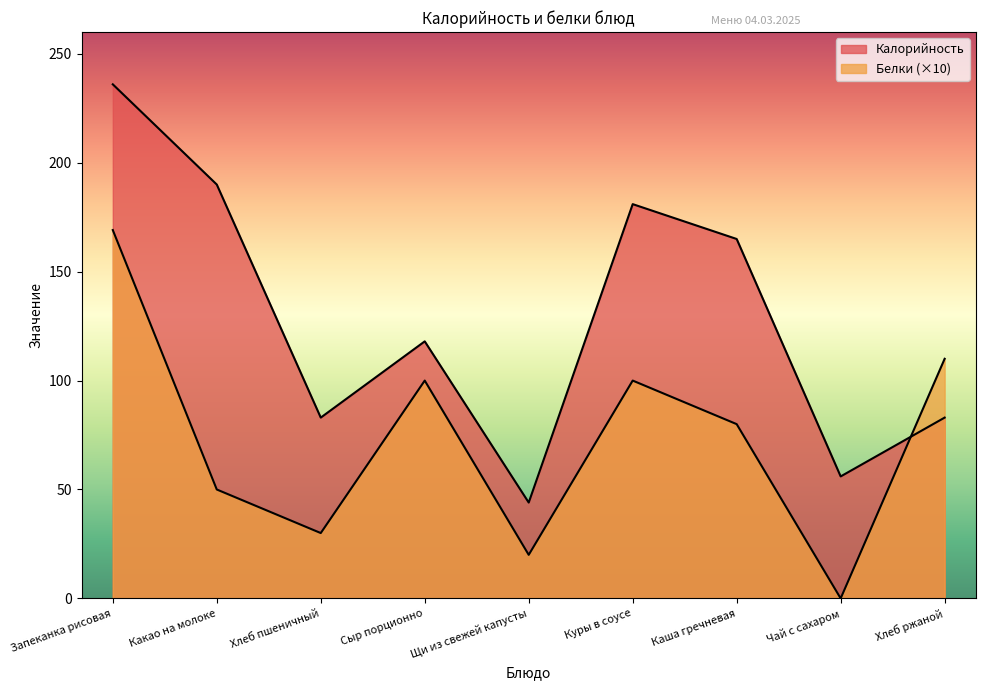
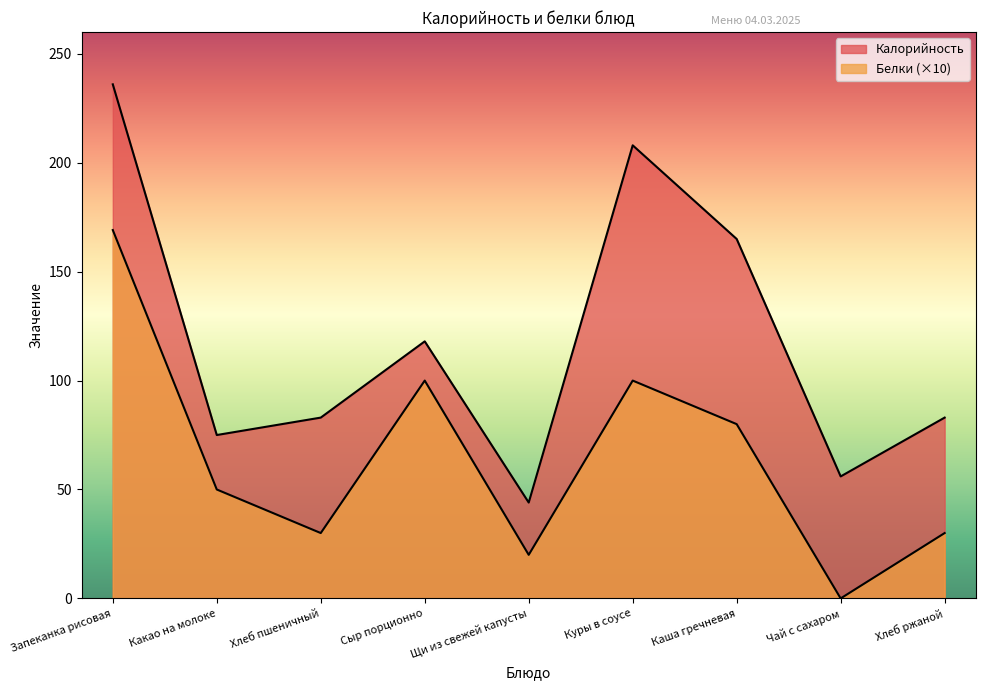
Калорийность, Какао на молоке: 190 -> 75
Калорийность, Куры в соусе: 181 -> 208
Белки (×10), Хлеб ржаной: 110 -> 30
